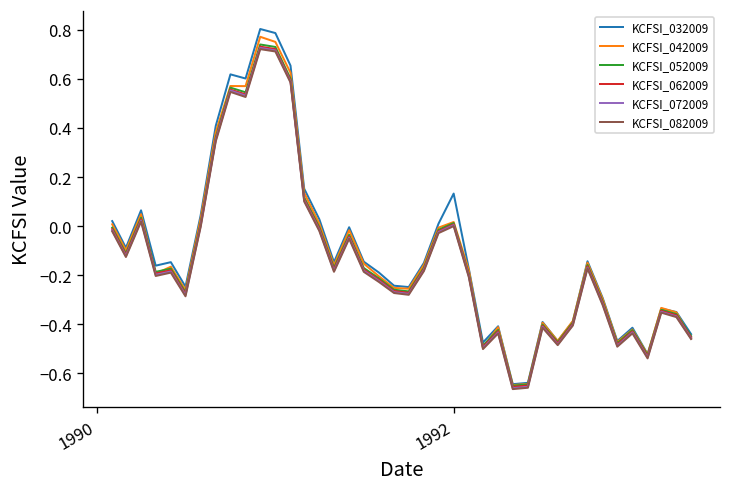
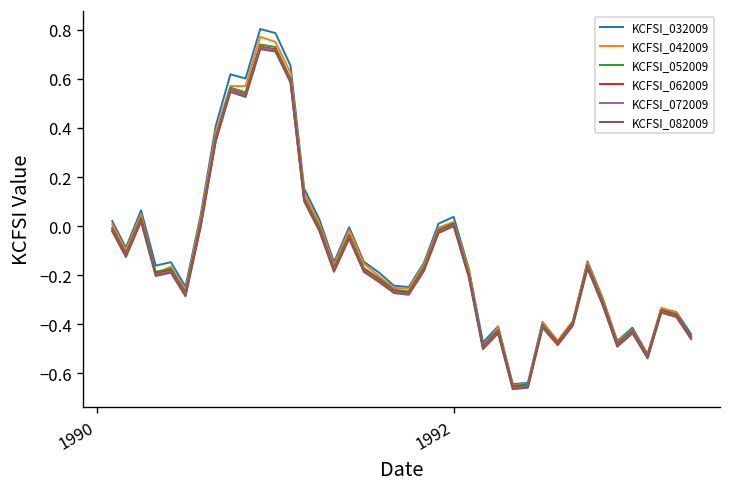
KCFSI_032009, 1992: 0.13 -> 0.04
